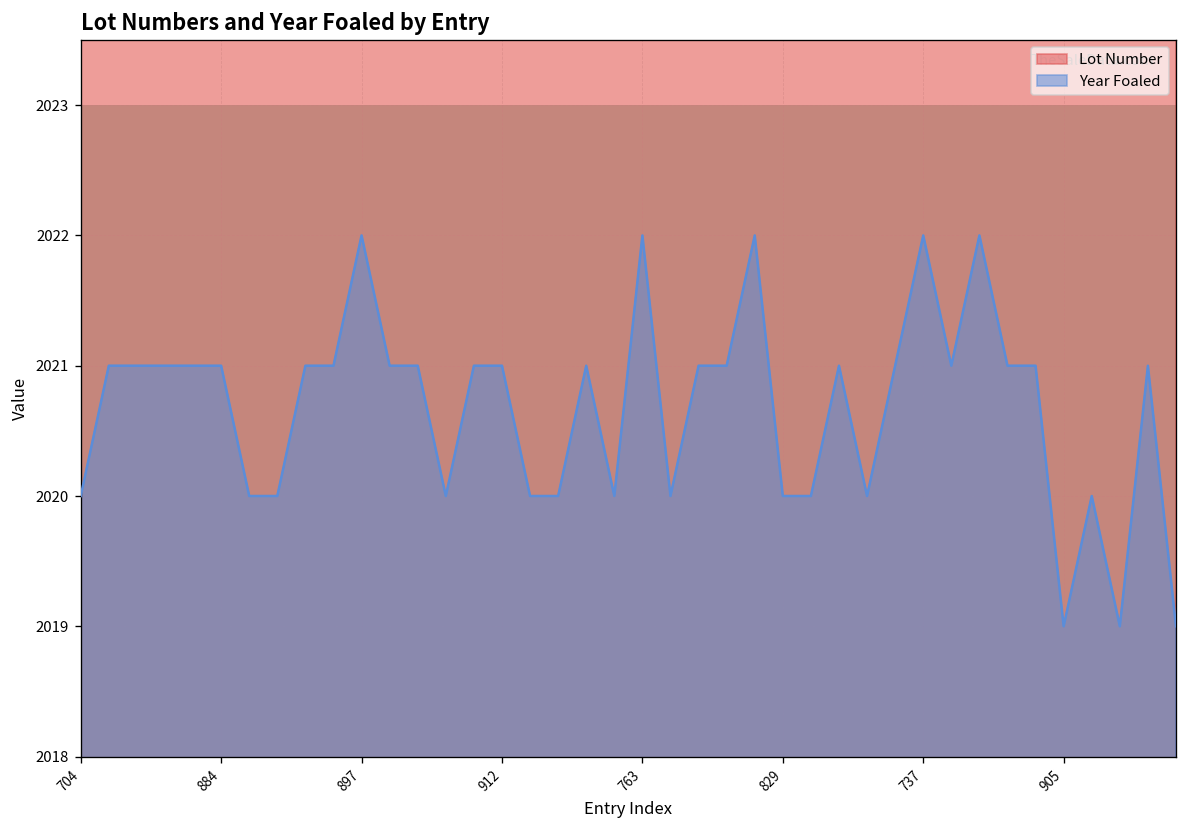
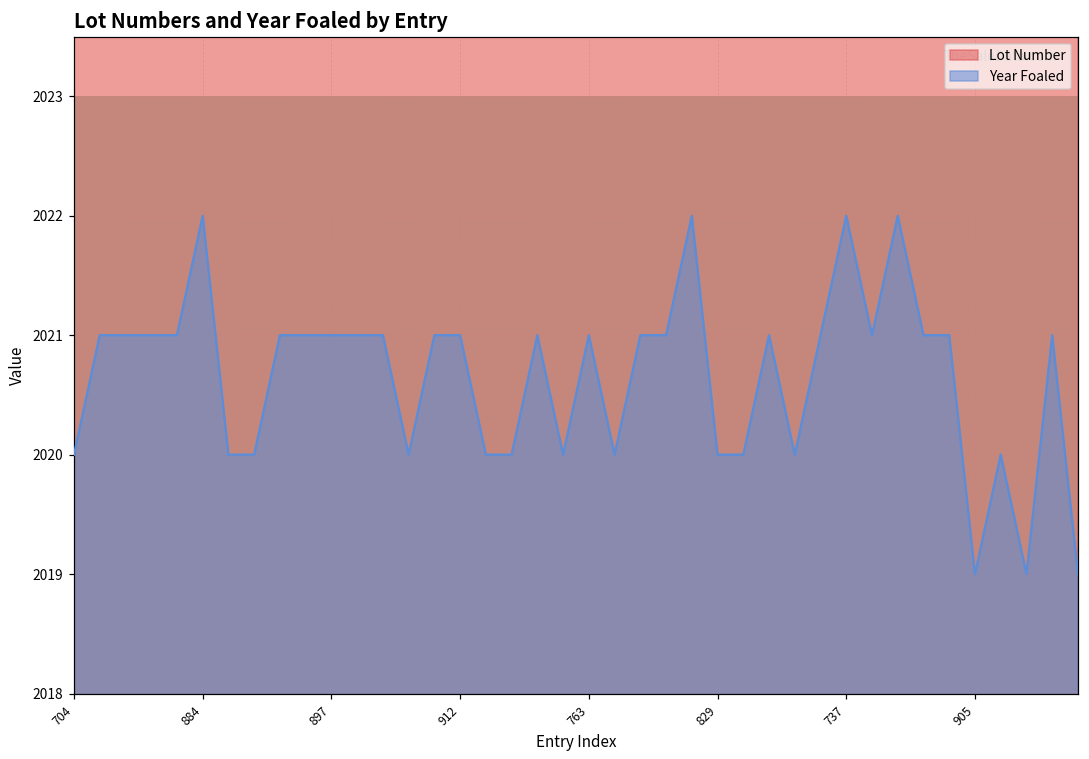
Year Foaled, 884: 2021 -> 2022
Year Foaled, 897: 2022 -> 2021
Year Foaled, 763: 2022 -> 2021
